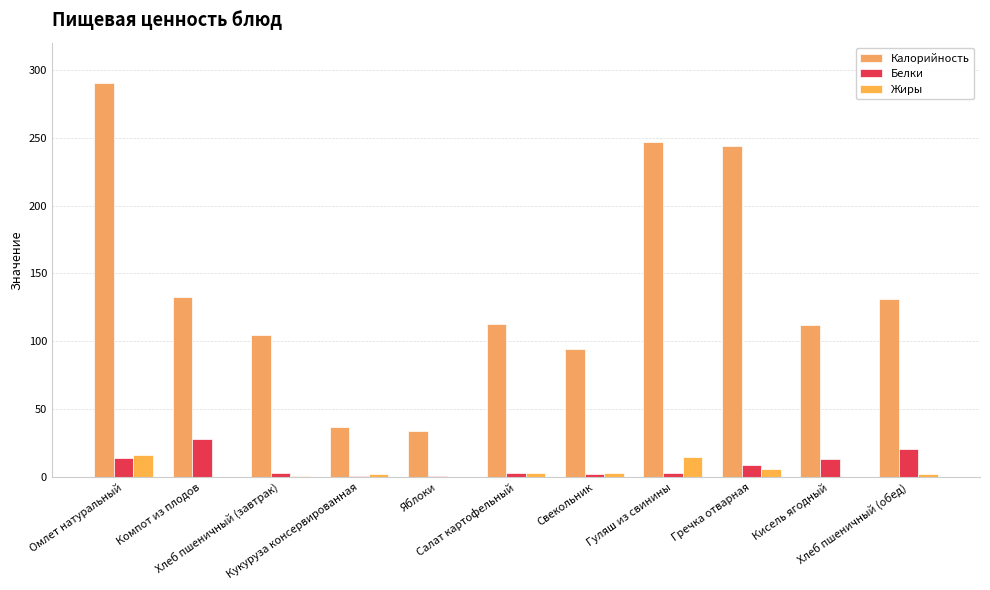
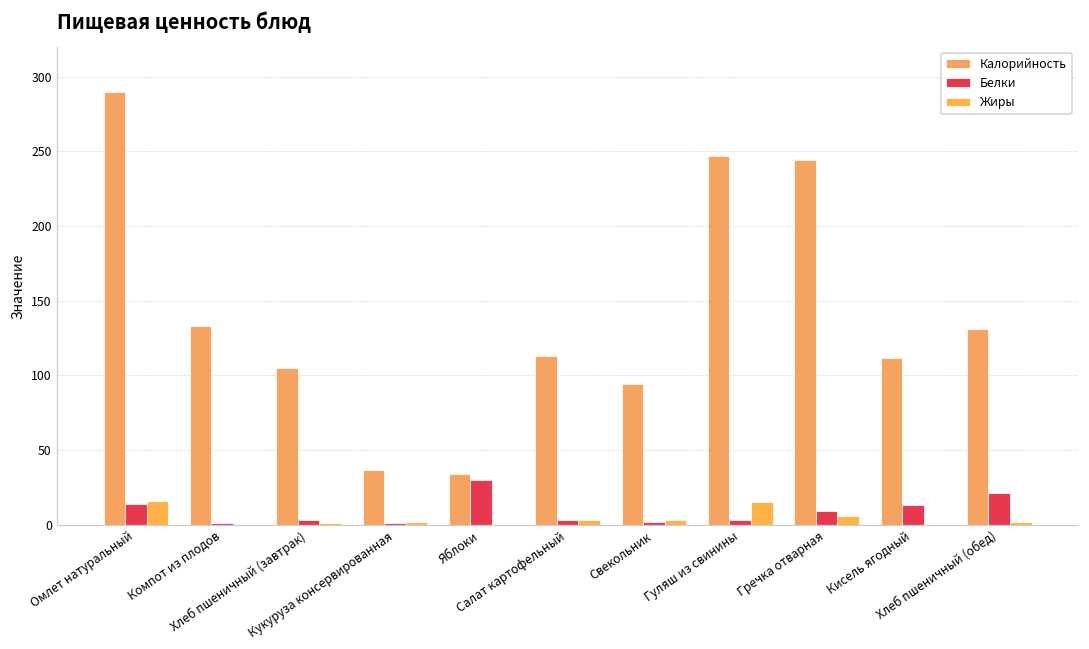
Белки, Компот из плодов: 28 -> 1
Белки, Яблоки: 1 -> 30
